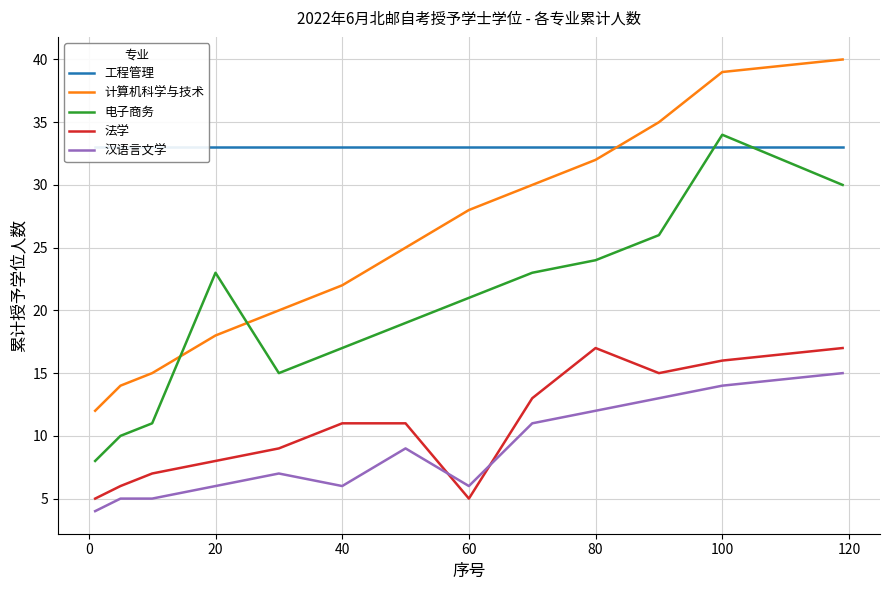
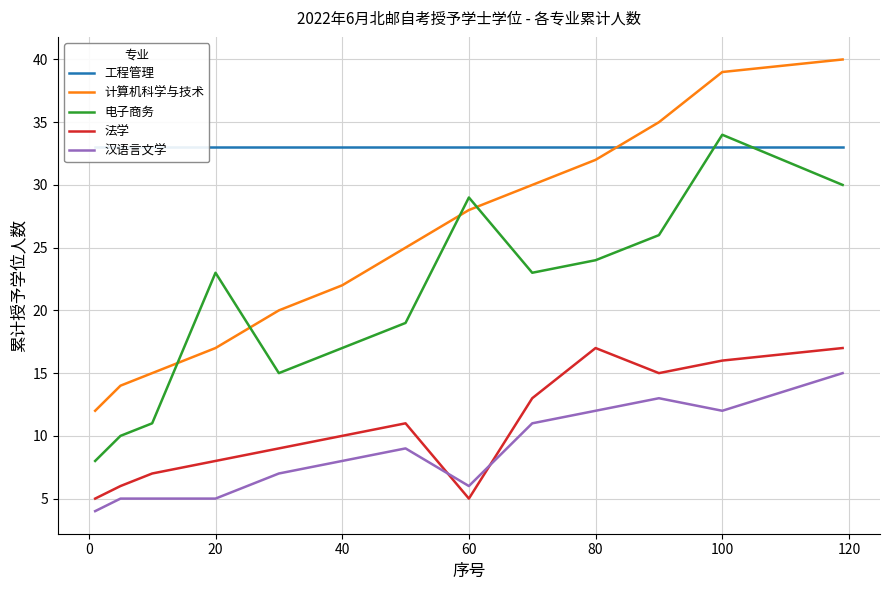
计算机科学与技术, 20: 18 -> 17
汉语言文学, 20: 6 -> 5
法学, 40: 11 -> 10
汉语言文学, 40: 6 -> 8
电子商务, 60: 21 -> 29
汉语言文学, 100: 14 -> 12
